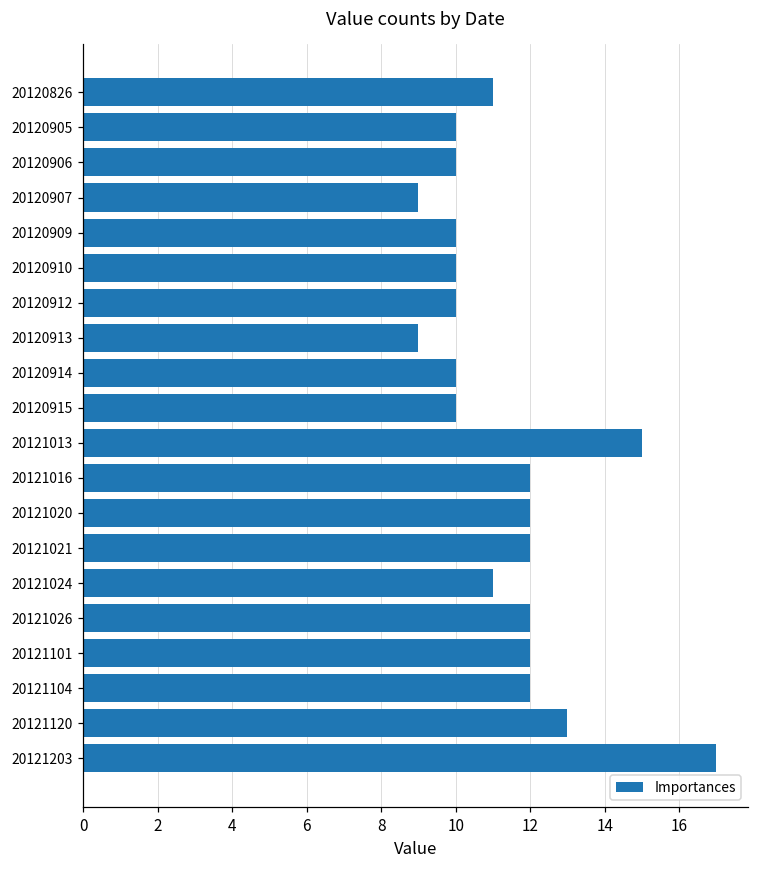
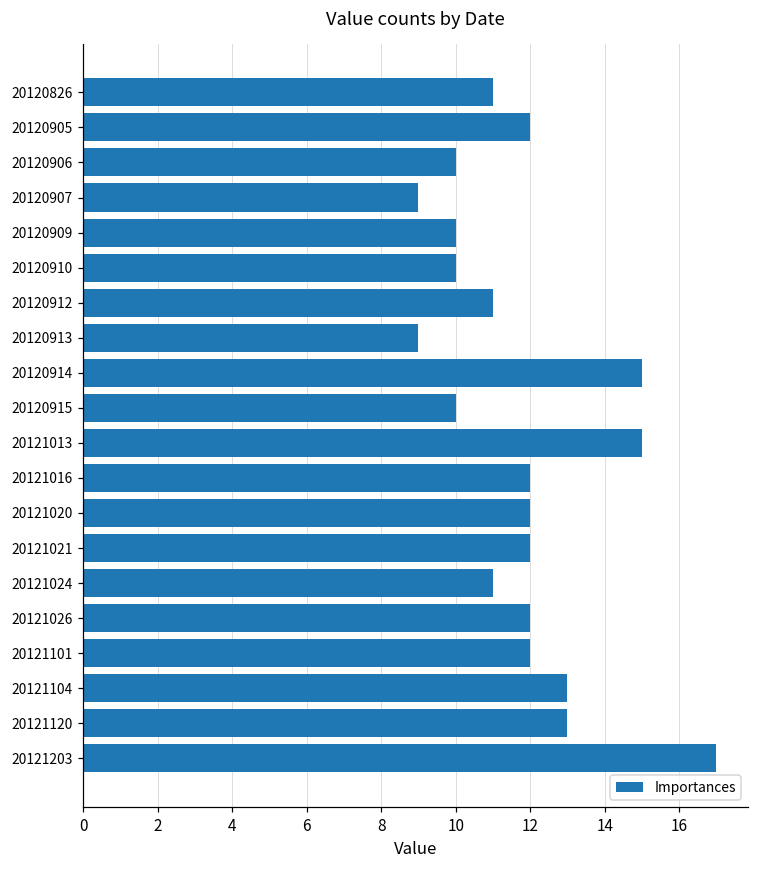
20120905: 10 -> 12
20120912: 10 -> 11
20120914: 10 -> 15
20121104: 12 -> 13
